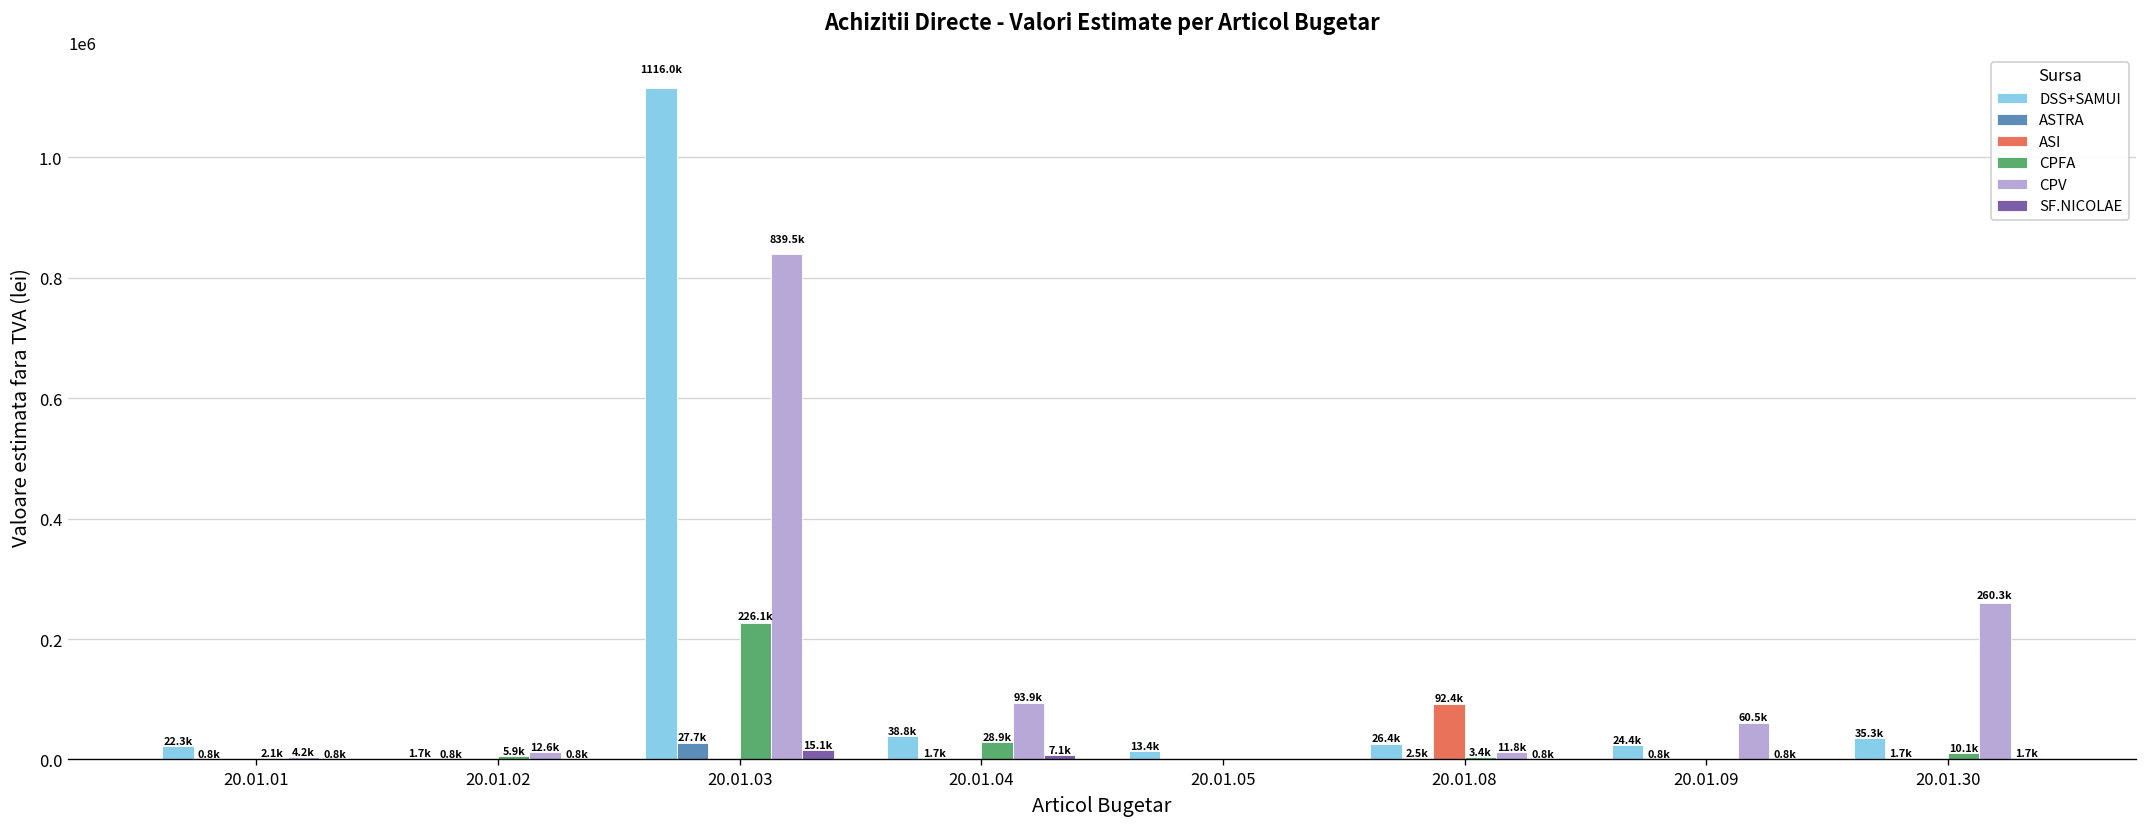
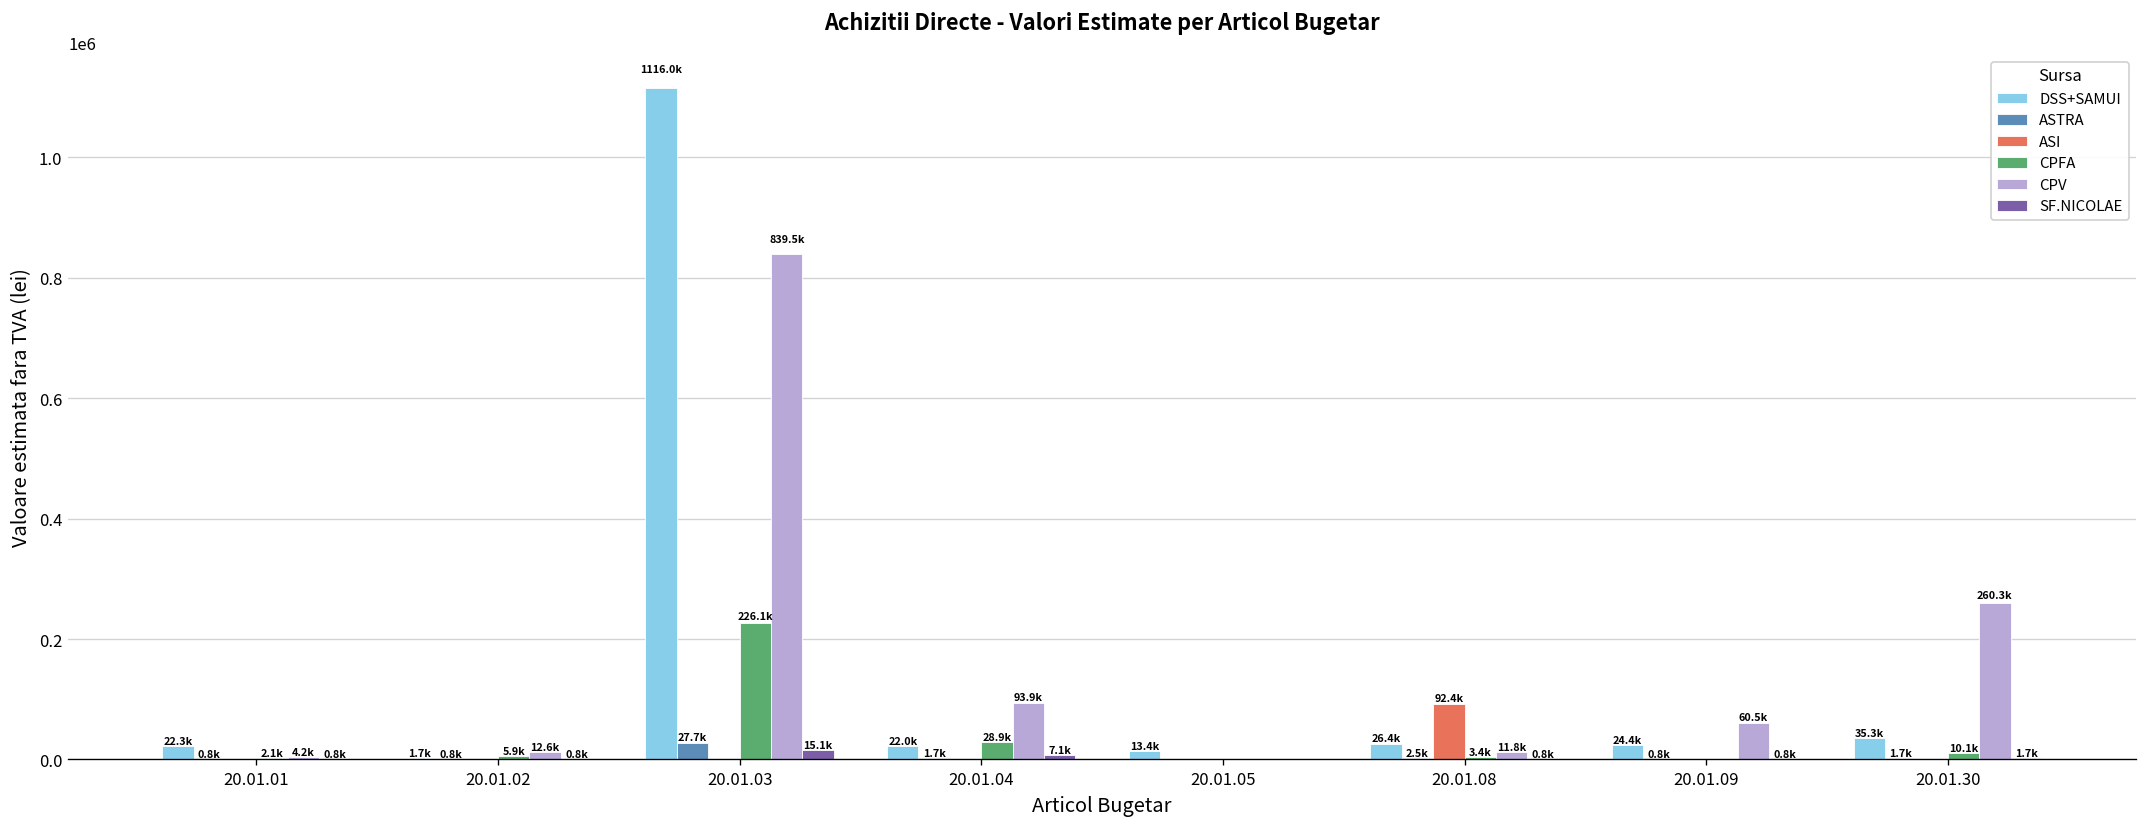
DSS+SAMUI, 20.01.04: 38.8k -> 22.0k
